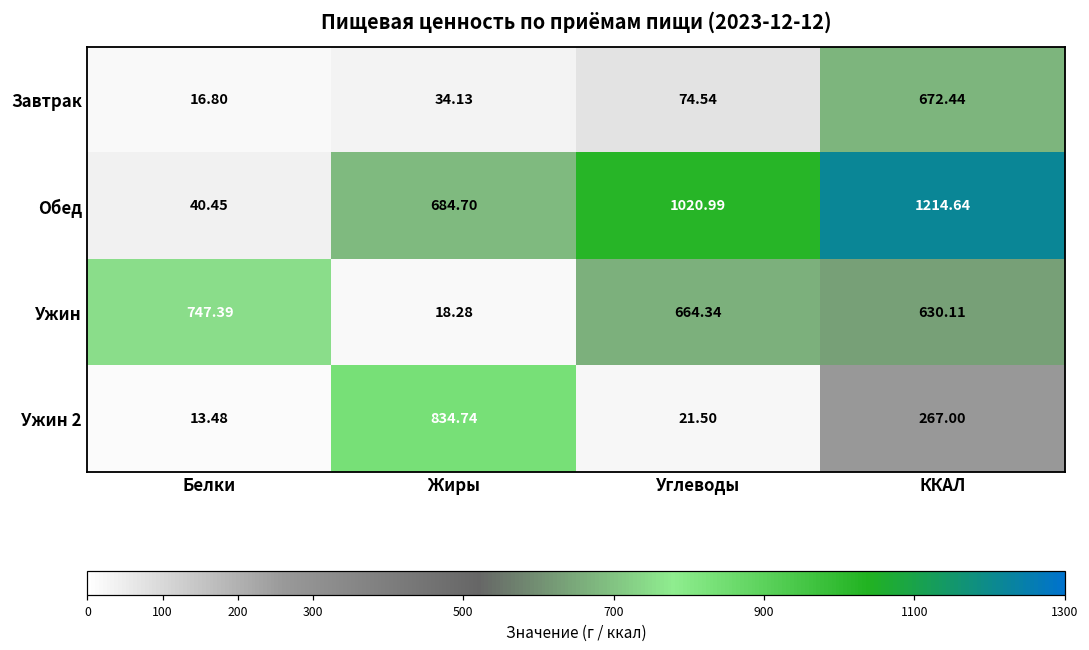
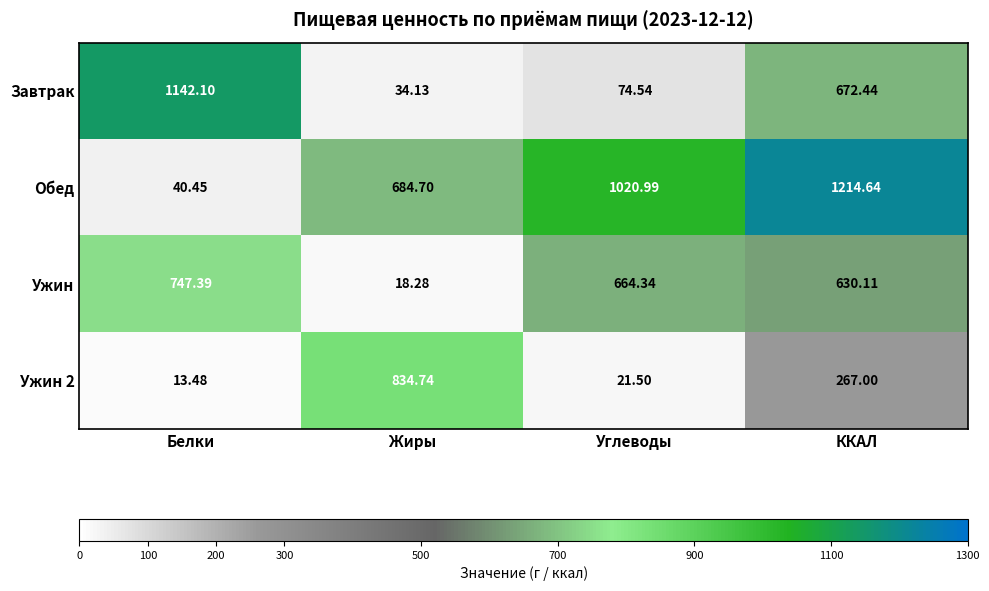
Завтрак, Белки: 16.80 -> 1142.10
